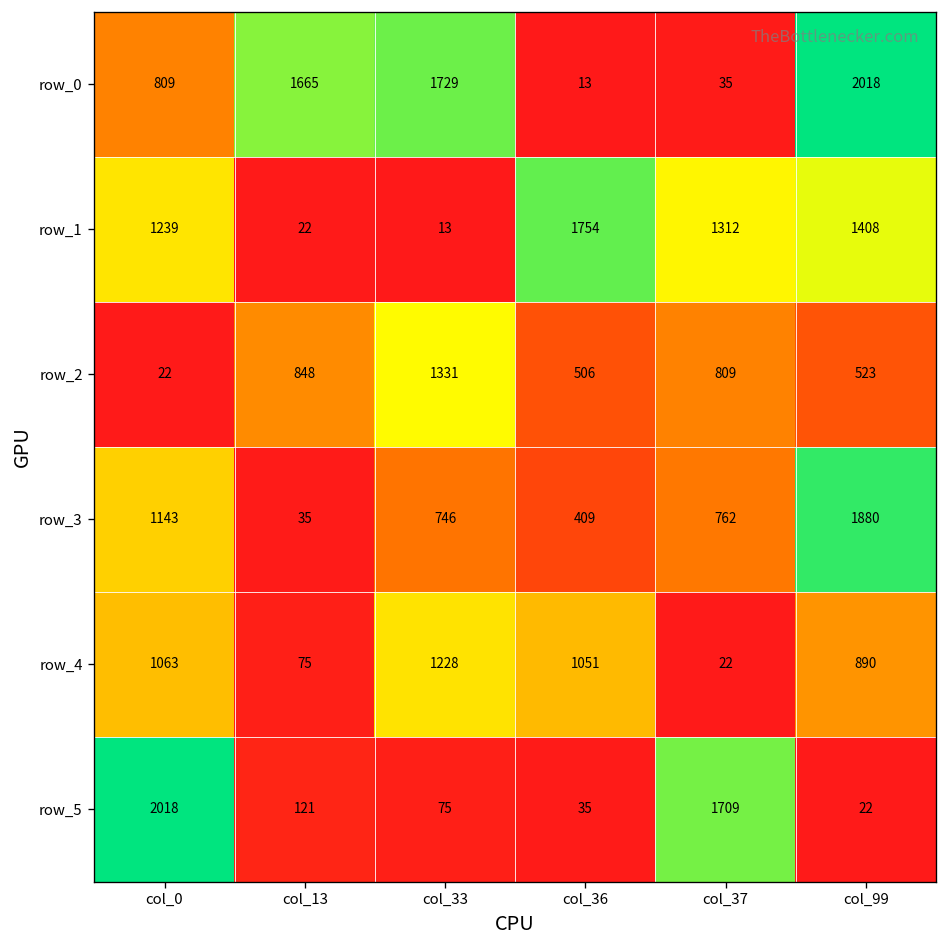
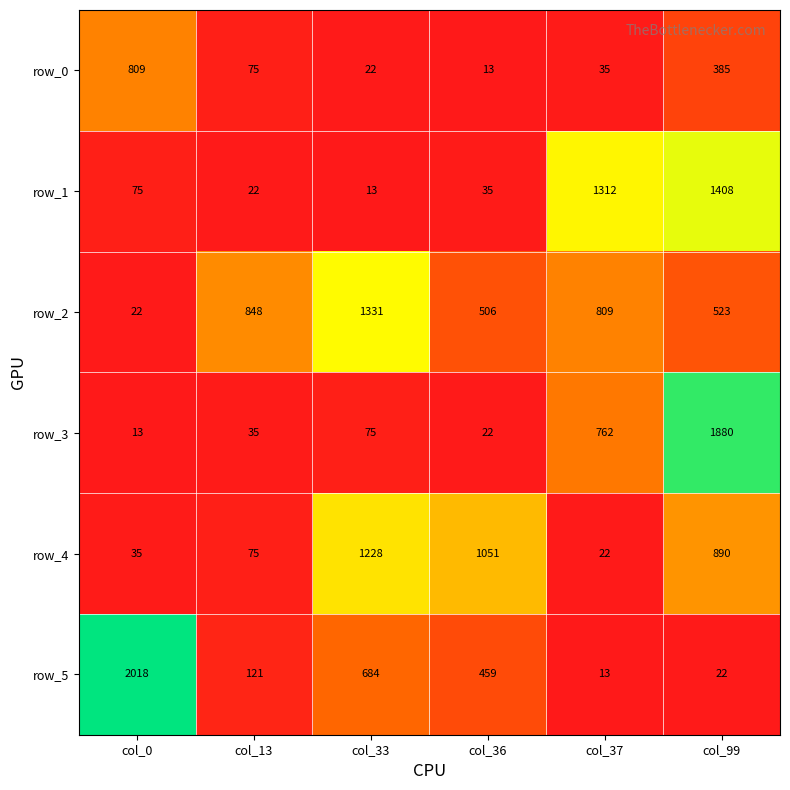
row_0, col_13: 1665 -> 75
row_0, col_33: 1729 -> 22
row_0, col_99: 2018 -> 385
row_1, col_0: 1239 -> 75
row_1, col_36: 1754 -> 35
row_3, col_0: 1143 -> 13
row_3, col_33: 746 -> 75
row_3, col_36: 409 -> 22
row_4, col_0: 1063 -> 35
row_5, col_33: 75 -> 684
row_5, col_36: 35 -> 459
row_5, col_37: 1709 -> 13
